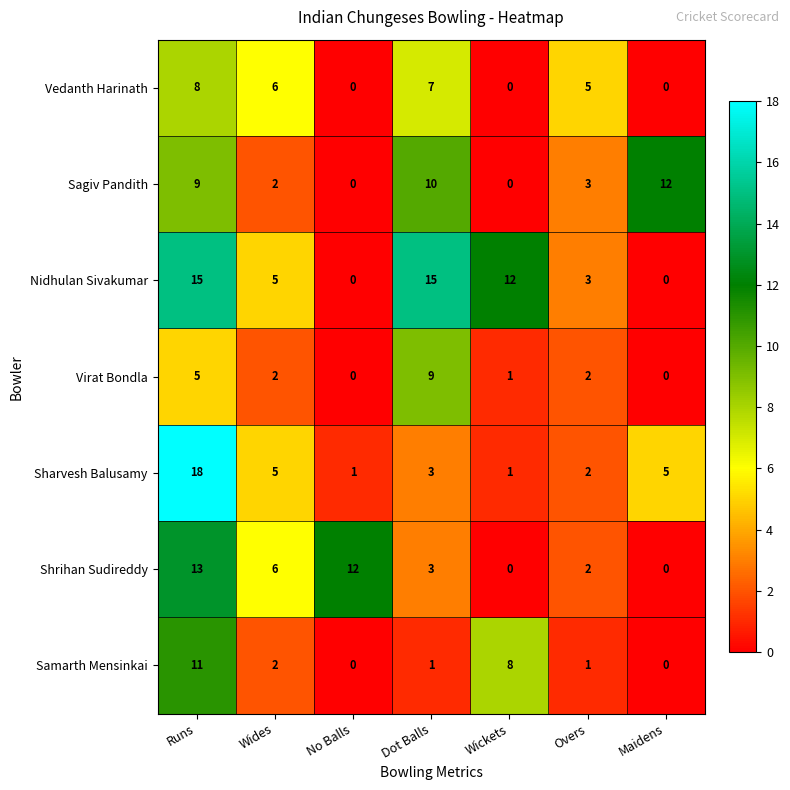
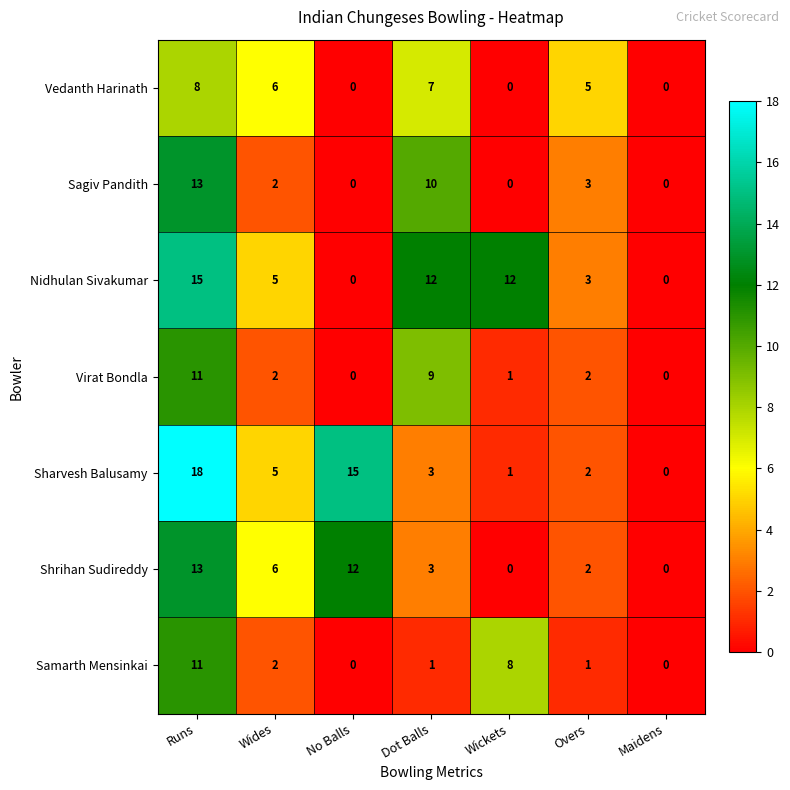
Sagiv Pandith, Runs: 9 -> 13
Sagiv Pandith, Maidens: 12 -> 0
Nidhulan Sivakumar, Dot Balls: 15 -> 12
Virat Bondla, Runs: 5 -> 11
Sharvesh Balusamy, No Balls: 1 -> 15
Sharvesh Balusamy, Maidens: 5 -> 0
